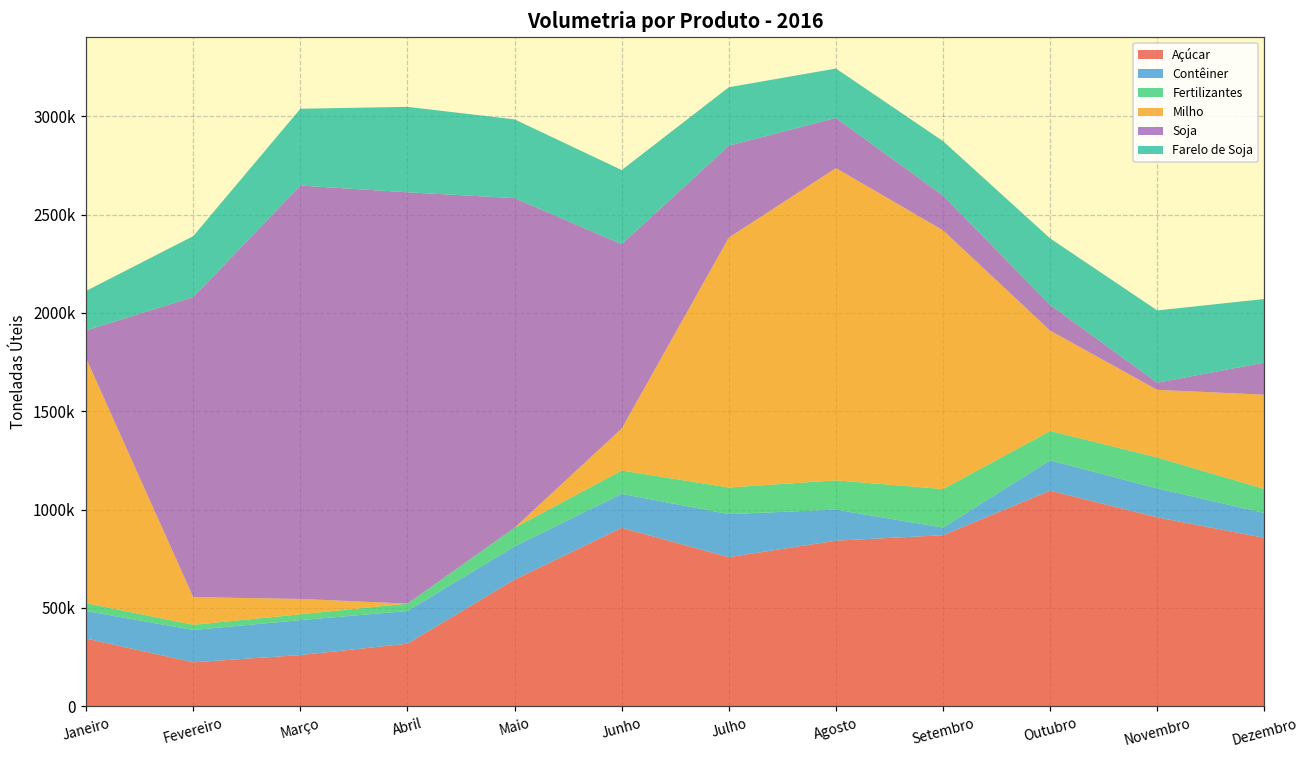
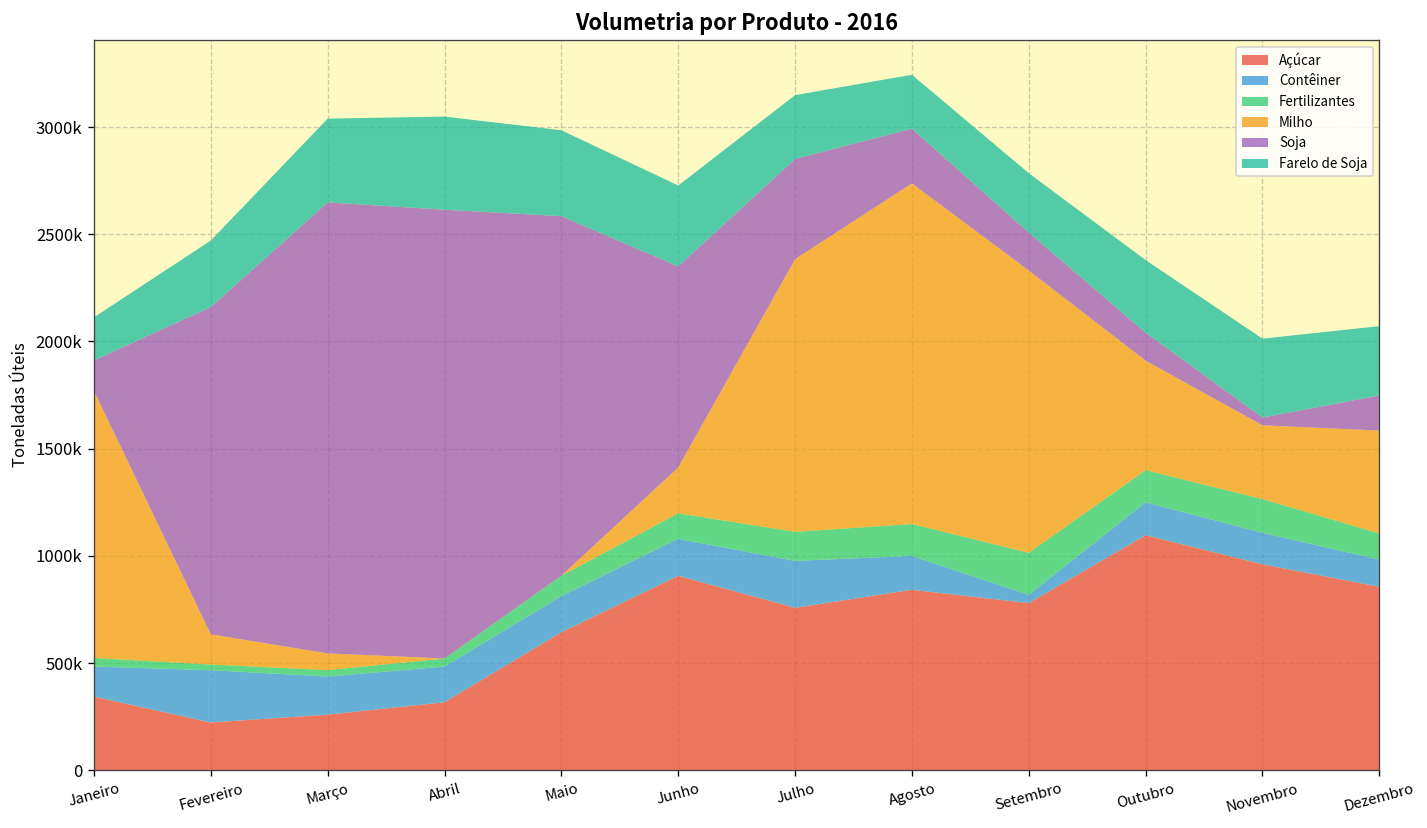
Contêiner, Fevereiro: 160000 -> 240000
Açúcar, Setembro: 870000 -> 780000
